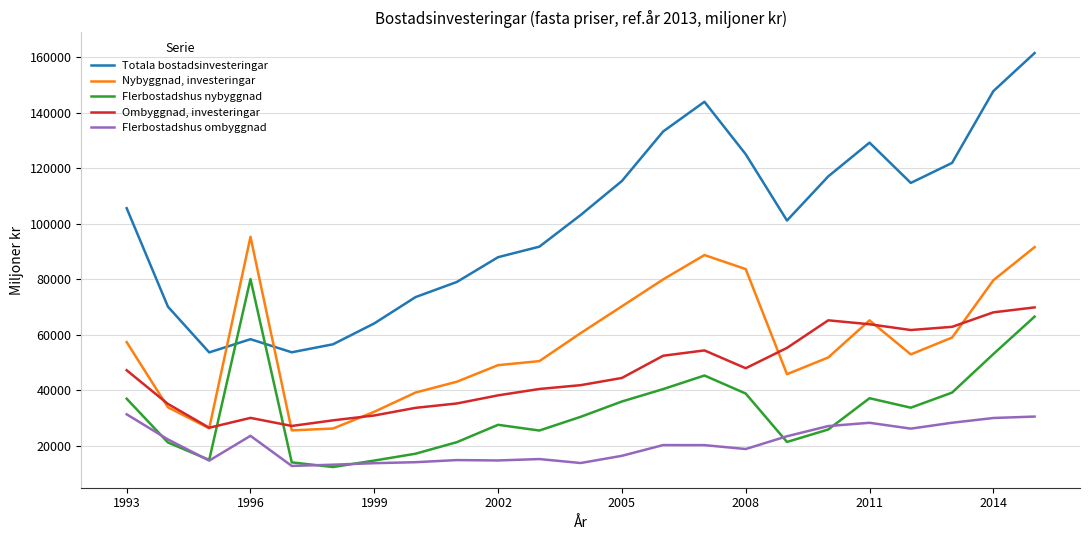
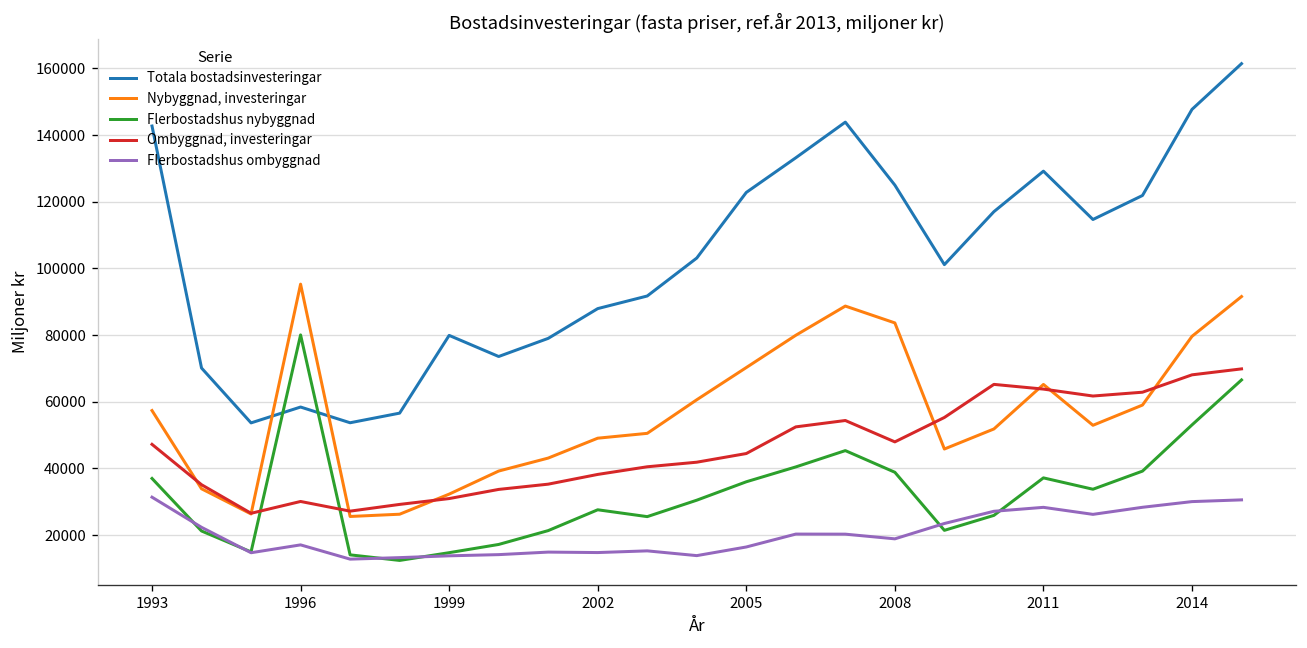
Totala bostadsinvesteringar, 1993: 106000 -> 143000
Flerbostadshus ombyggnad, 1996: 24000 -> 17000
Totala bostadsinvesteringar, 1999: 64000 -> 80000
Totala bostadsinvesteringar, 2005: 115000 -> 123000
